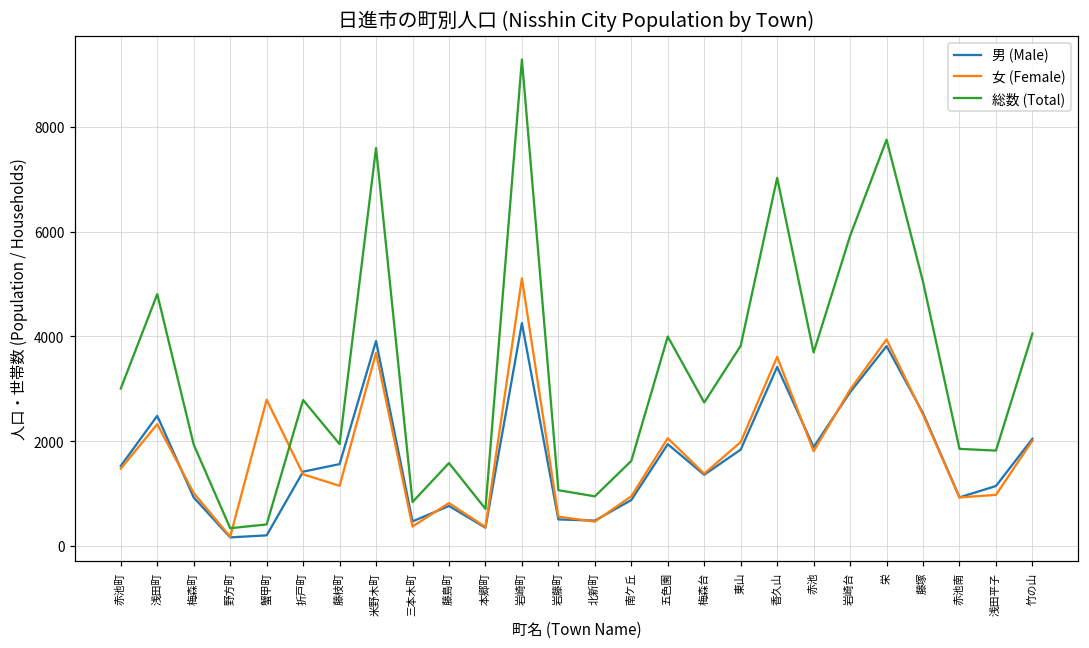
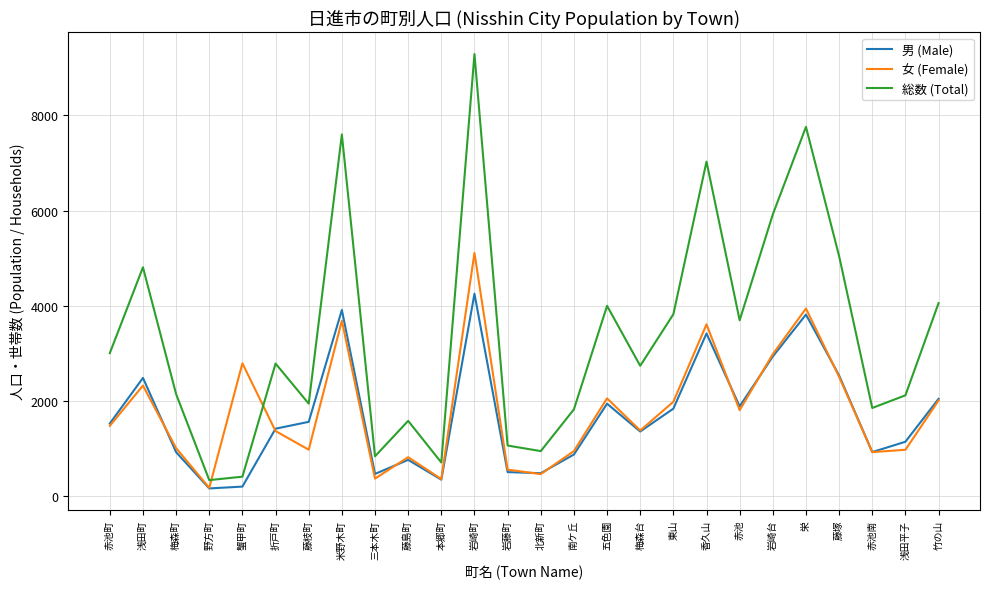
総数 (Total), 梅森町: 1900 -> 2100
女 (Female), 藤枝町: 1100 -> 1000
総数 (Total), 南ケ丘: 1600 -> 1800
総数 (Total), 浅田平子: 1800 -> 2100
